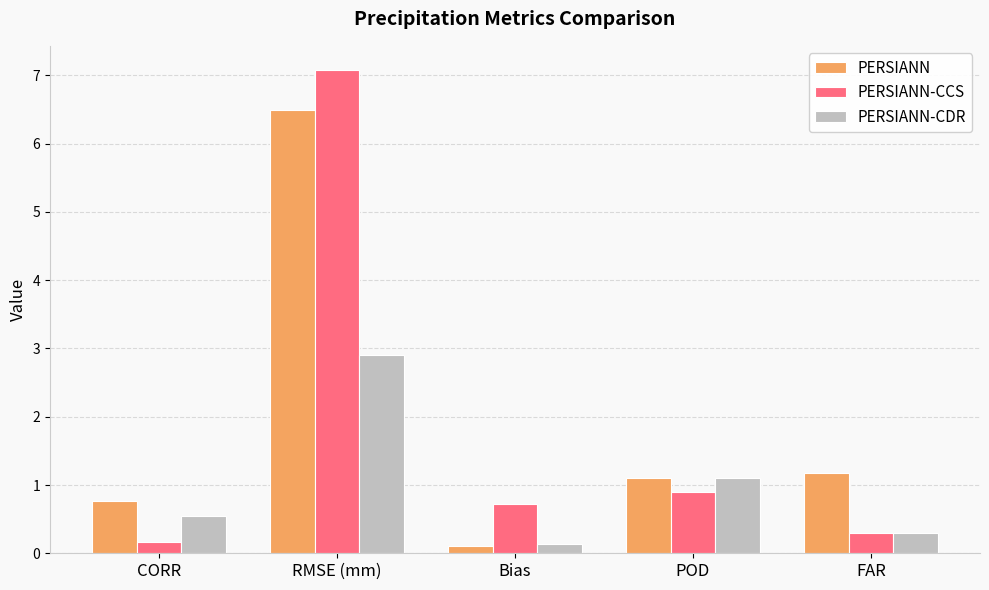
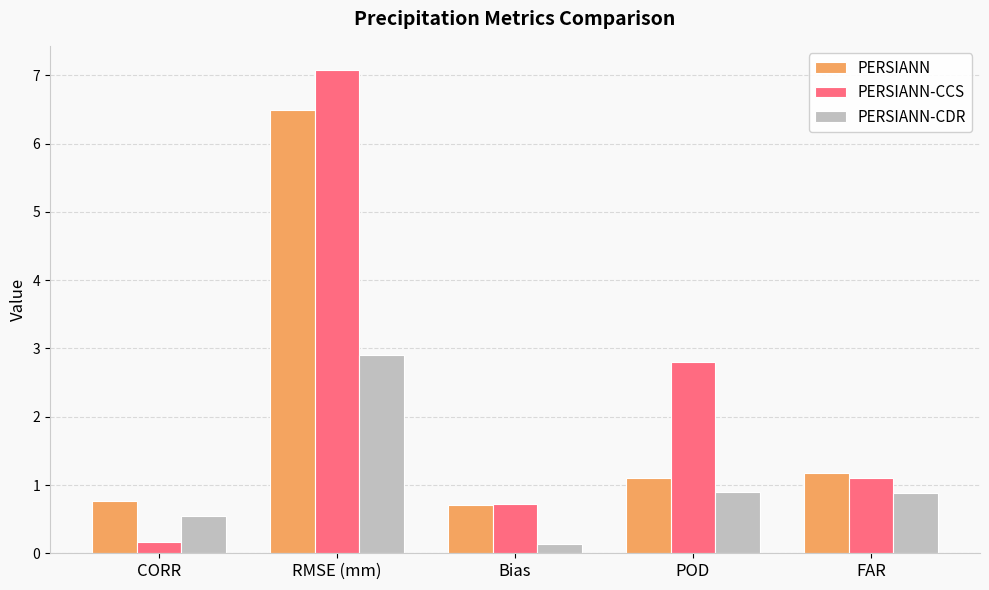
PERSIANN, Bias: 0.1 -> 0.7
PERSIANN-CCS, POD: 0.9 -> 2.8
PERSIANN-CDR, POD: 1.1 -> 0.9
PERSIANN-CCS, FAR: 0.3 -> 1.1
PERSIANN-CDR, FAR: 0.3 -> 0.9
